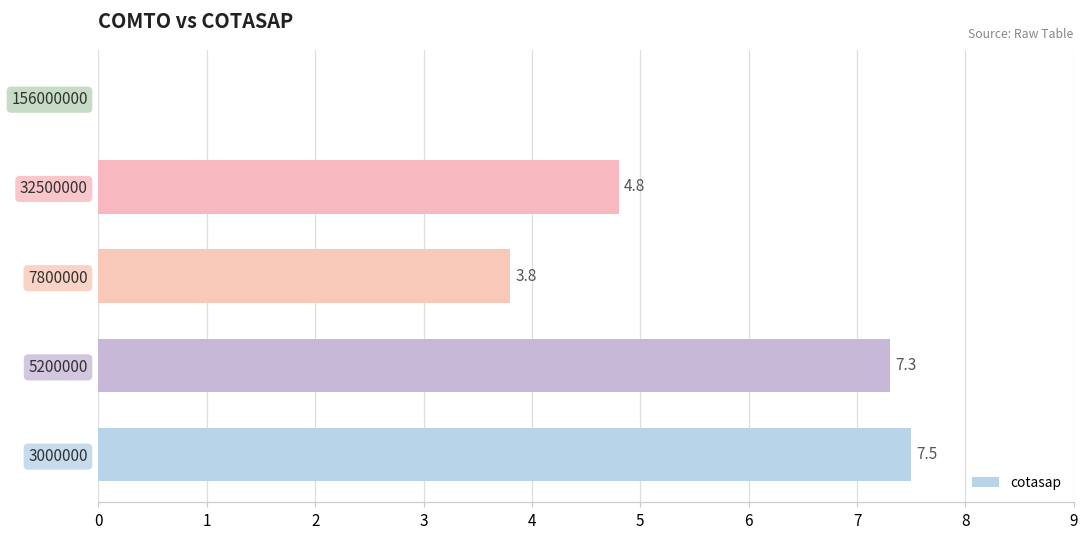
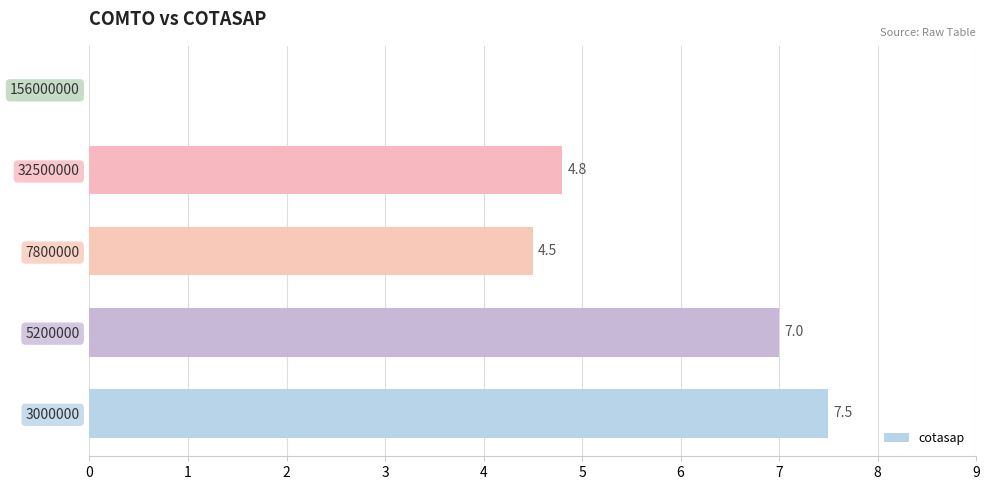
7800000: 3.8 -> 4.5
5200000: 7.3 -> 7.0
